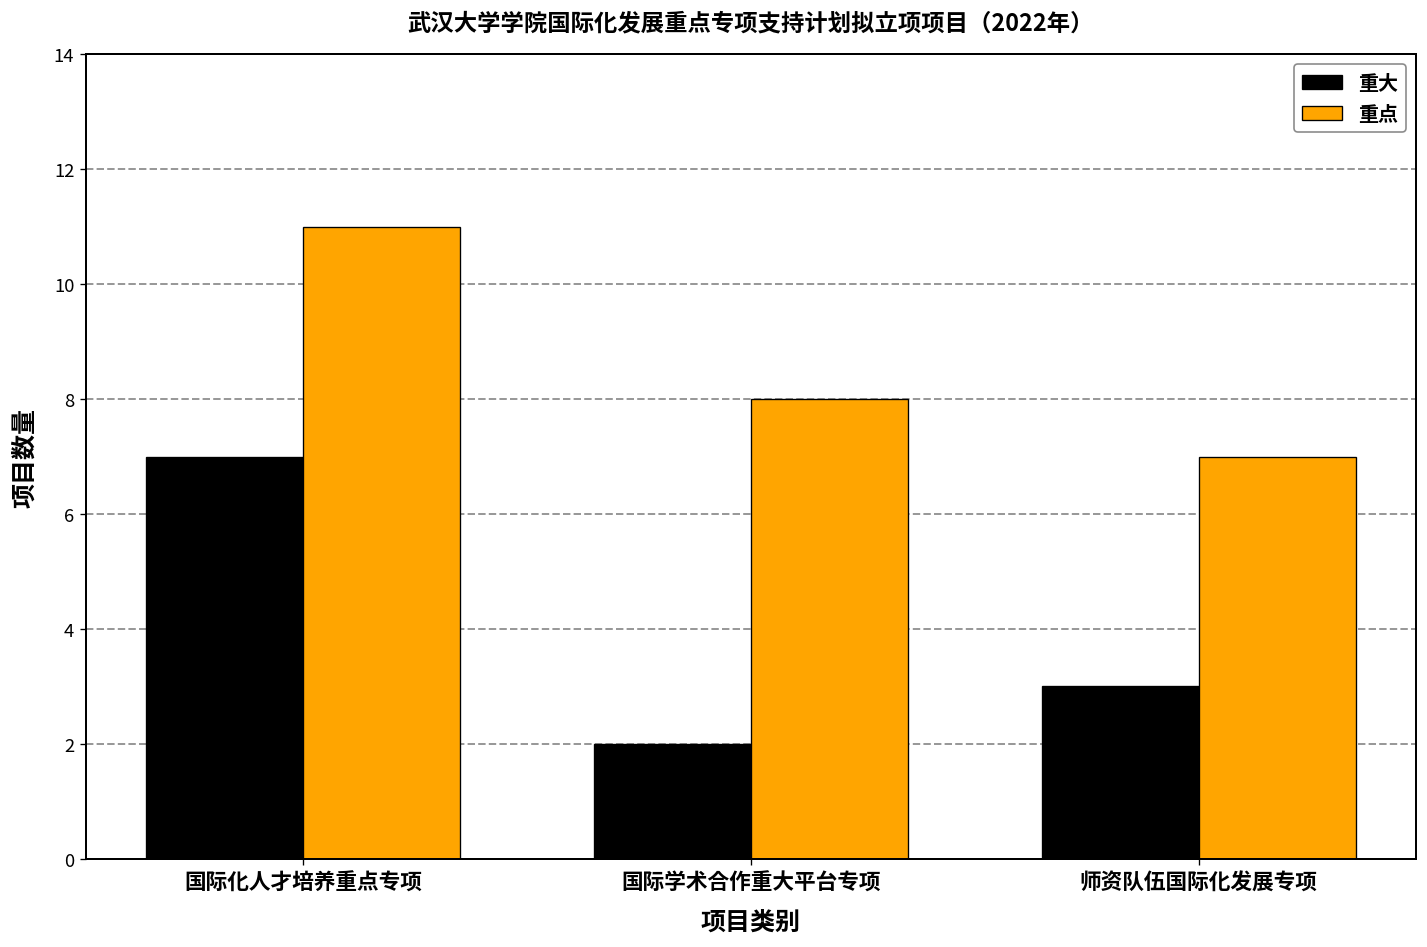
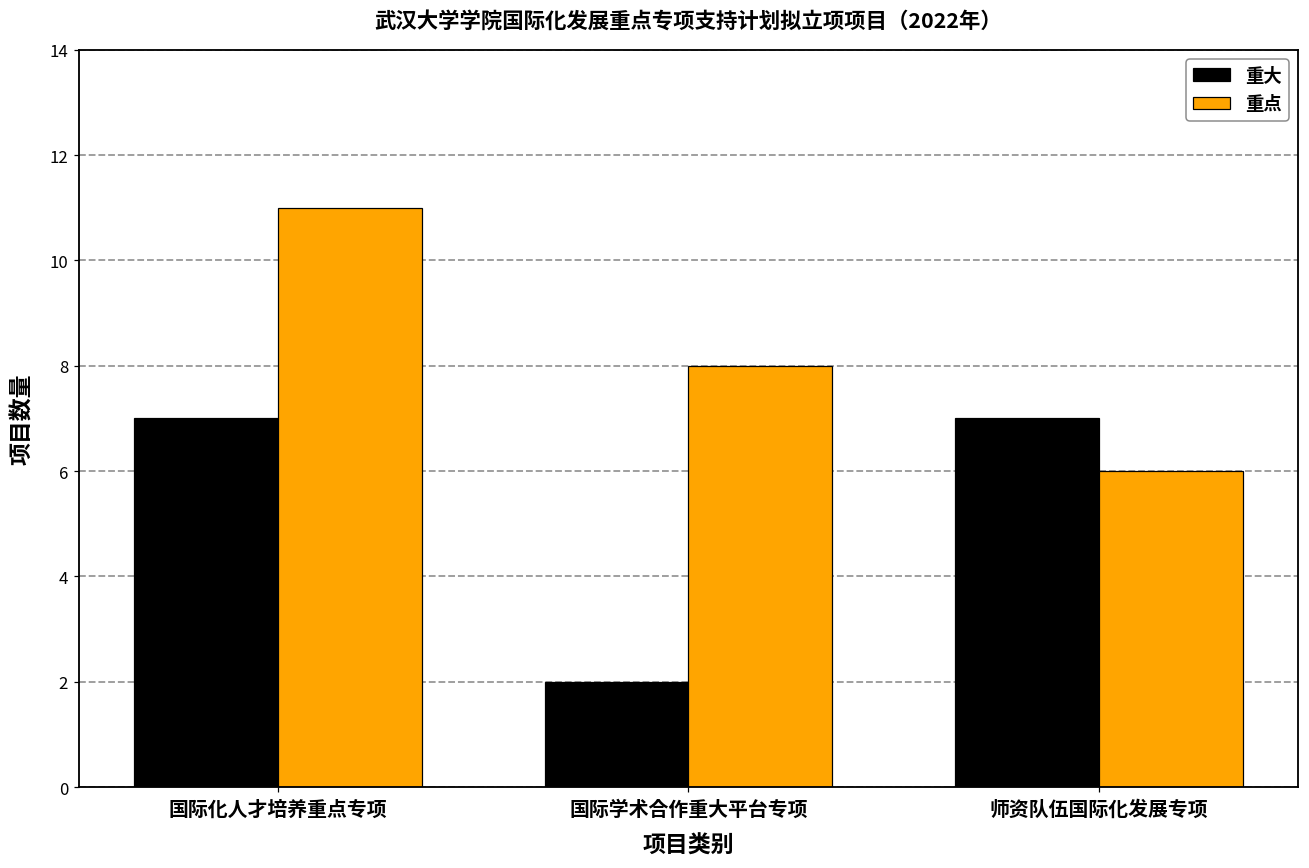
重大, 师资队伍国际化发展专项: 3 -> 7
重点, 师资队伍国际化发展专项: 7 -> 6
